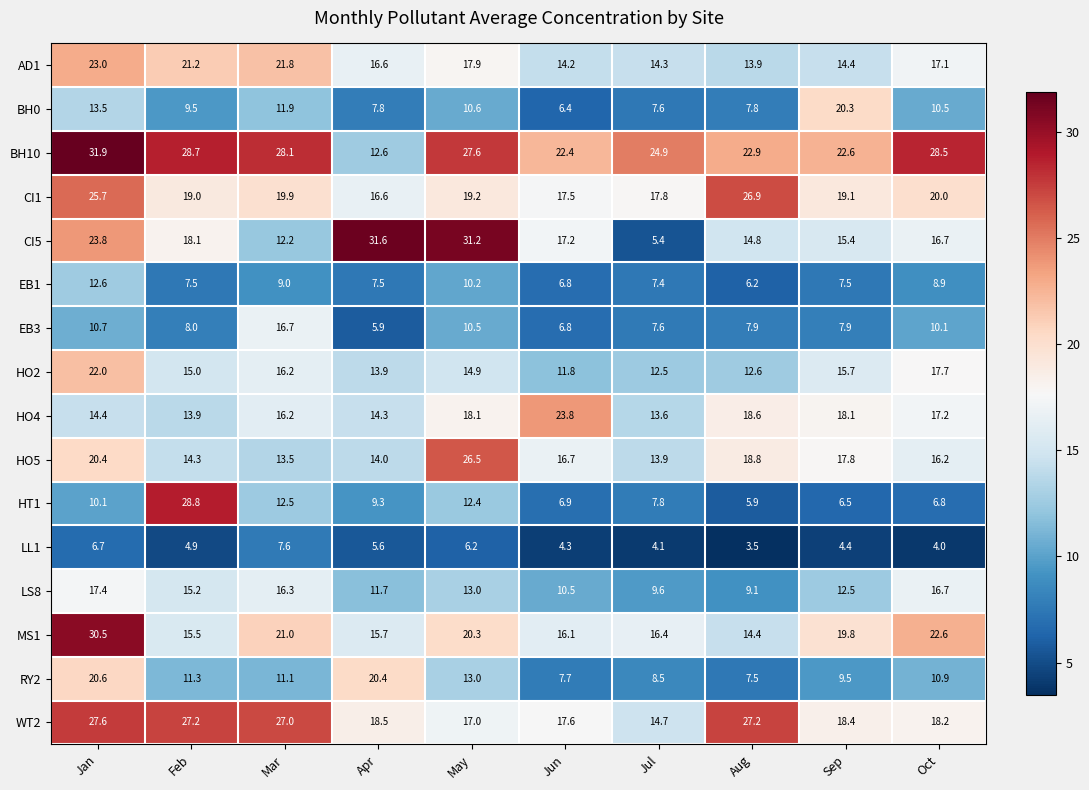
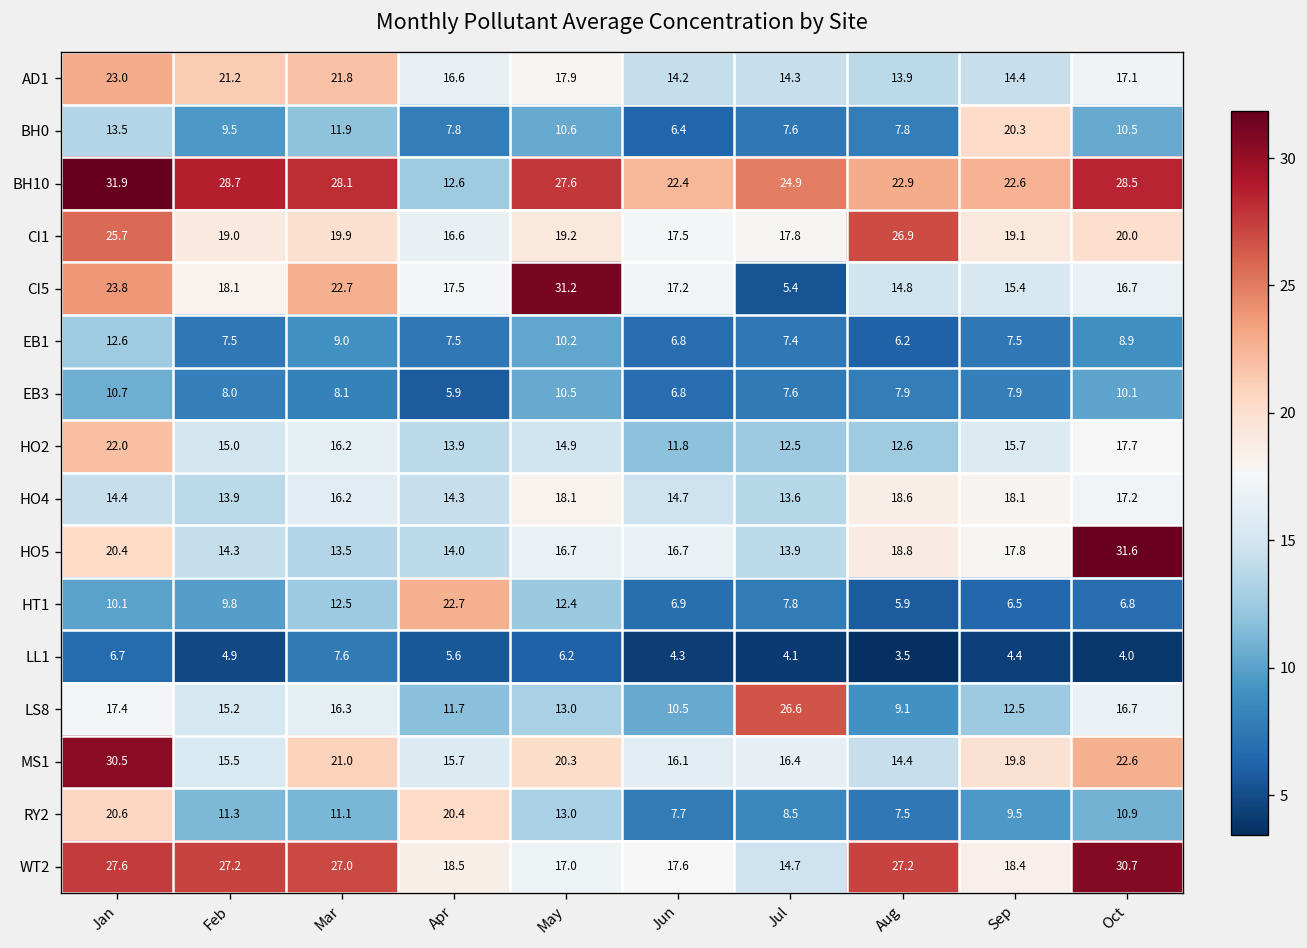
CI5, Mar: 12.2 -> 22.7
CI5, Apr: 31.6 -> 17.5
EB3, Mar: 16.7 -> 8.1
HO4, Jun: 23.8 -> 14.7
HO5, May: 26.5 -> 16.7
HO5, Oct: 16.2 -> 31.6
HT1, Feb: 28.8 -> 9.8
HT1, Apr: 9.3 -> 22.7
LS8, Jul: 9.6 -> 26.6
WT2, Oct: 18.2 -> 30.7
